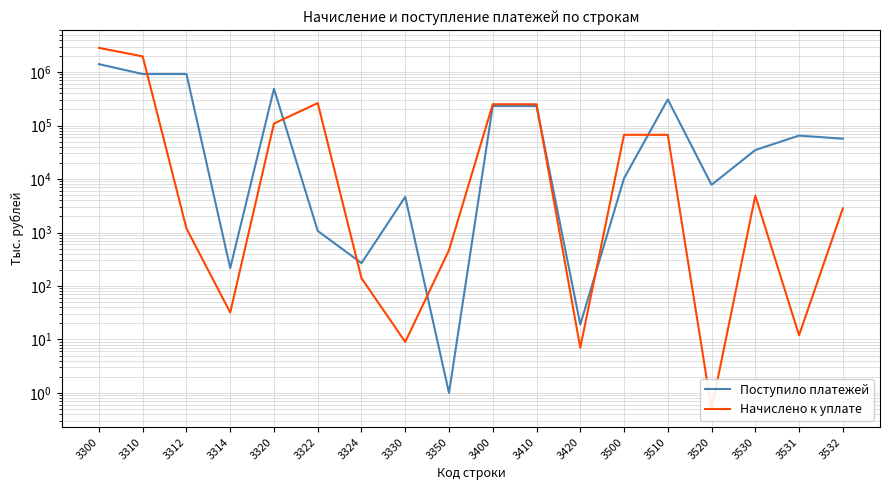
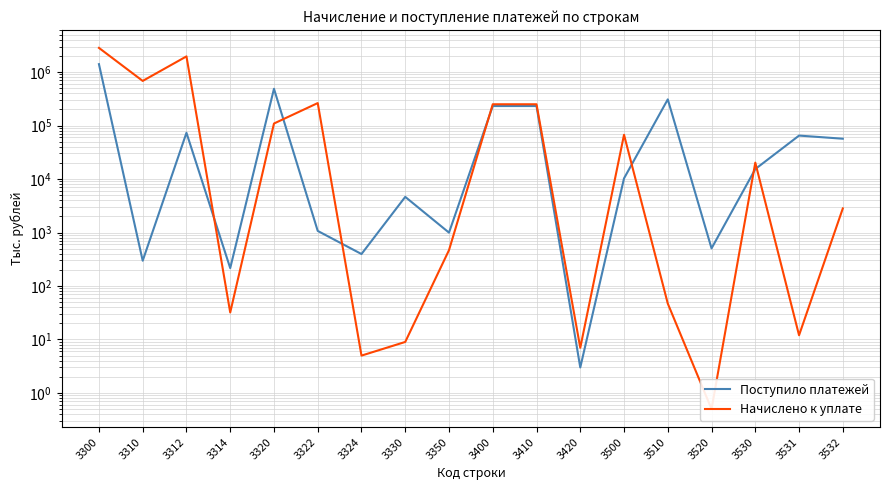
Поступило платежей, 3310: 900000 -> 300
Начислено к уплате, 3310: 2000000 -> 700000
Поступило платежей, 3312: 900000 -> 70000
Начислено к уплате, 3312: 1200 -> 2000000
Поступило платежей, 3324: 300 -> 400
Начислено к уплате, 3324: 140 -> 5
Поступило платежей, 3350: 1 -> 1000
Поступило платежей, 3420: 19 -> 3
Начислено к уплате, 3510: 70000 -> 50
Поступило платежей, 3520: 8000 -> 500
Поступило платежей, 3530: 30000 -> 15000
Начислено к уплате, 3530: 5000 -> 20000
